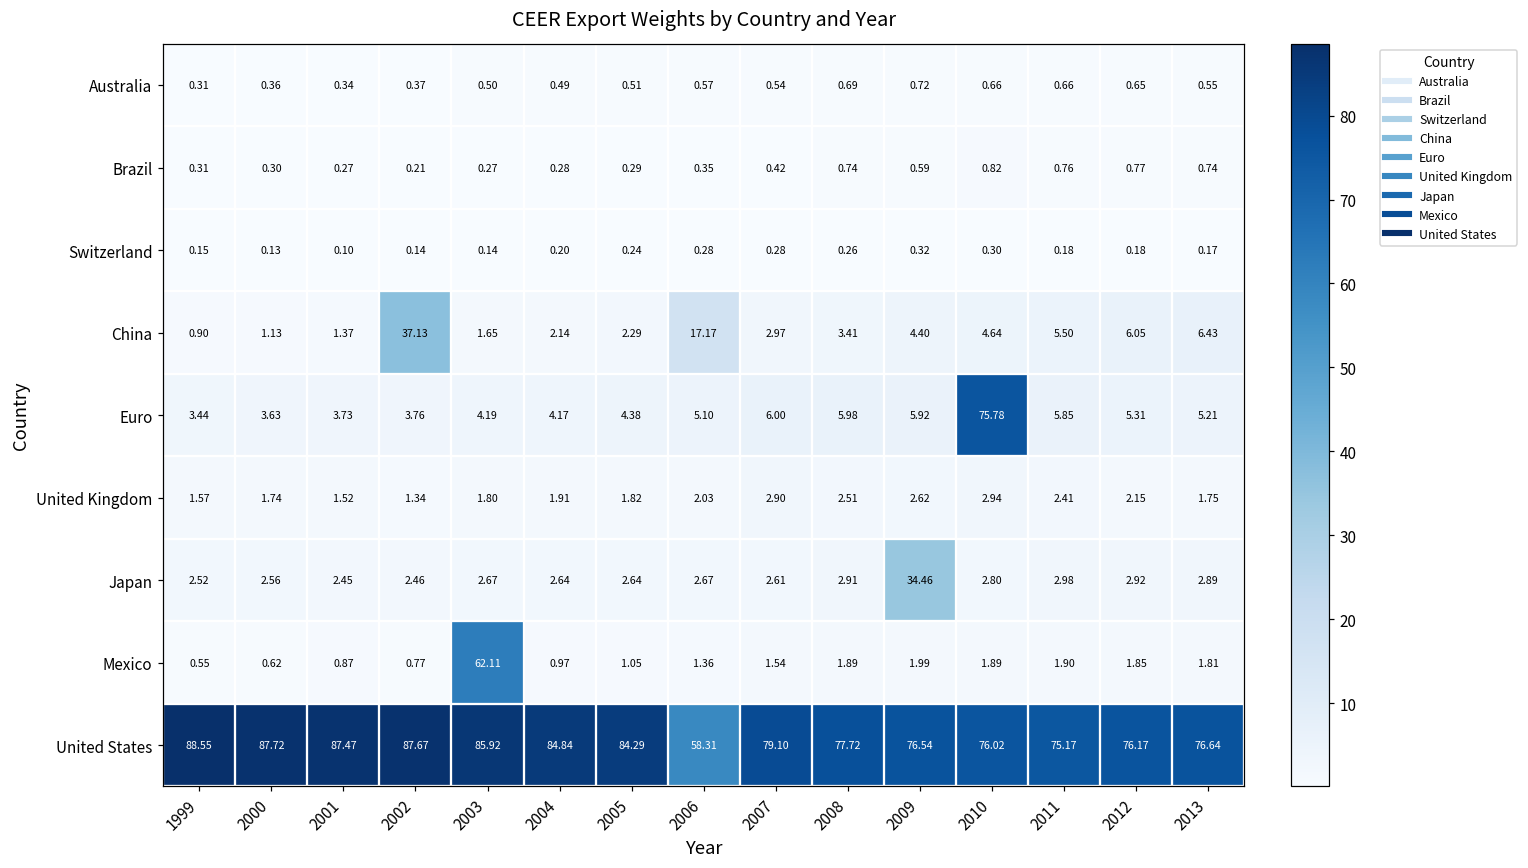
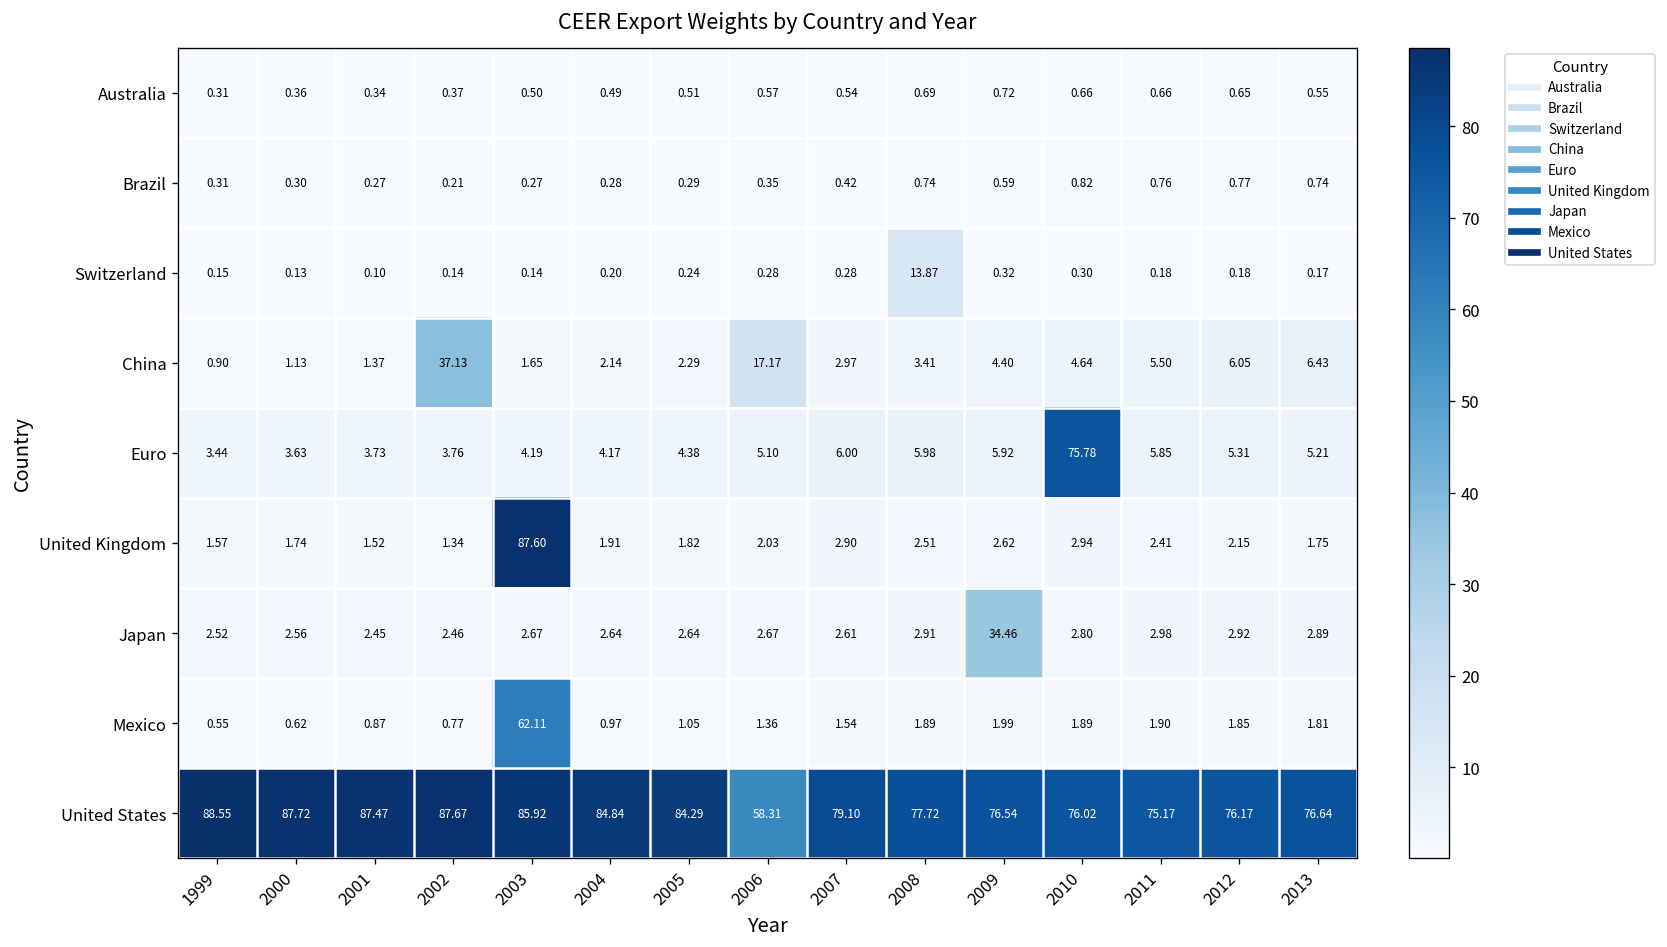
Switzerland, 2008: 0.26 -> 13.87
United Kingdom, 2003: 1.80 -> 87.60
